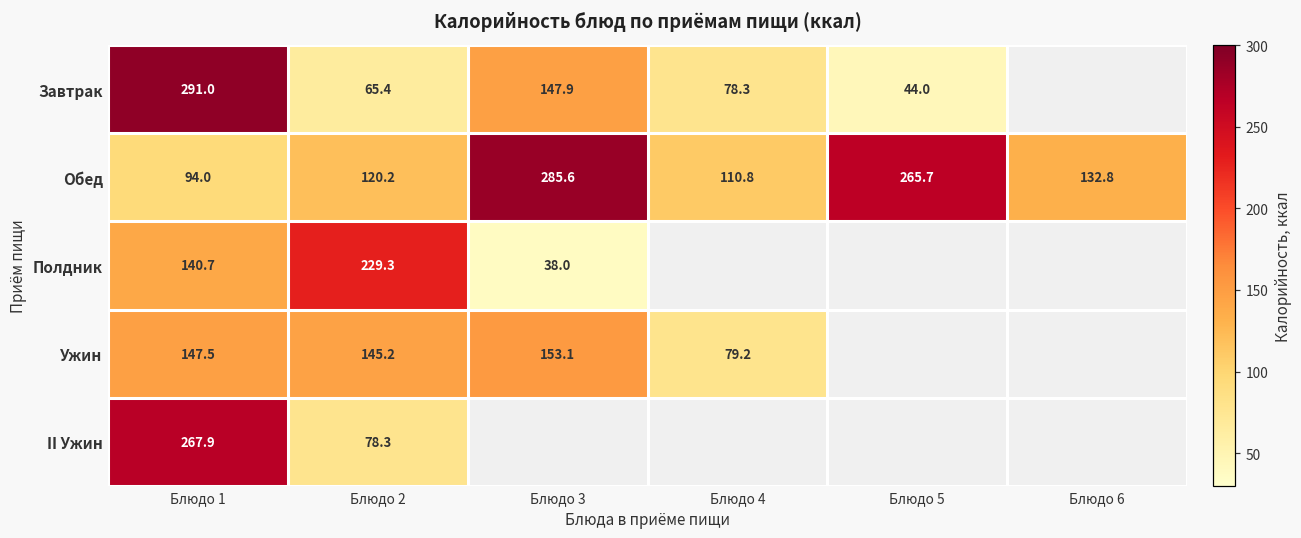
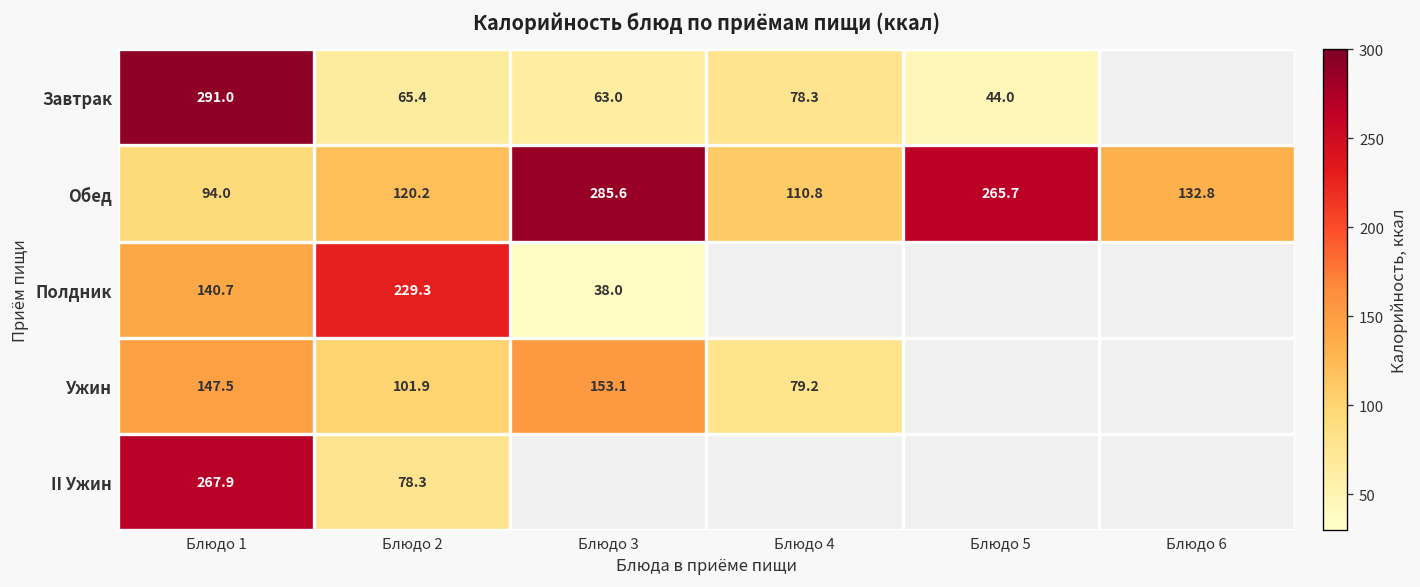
Завтрак, Блюдо 3: 147.9 -> 63.0
Ужин, Блюдо 2: 145.2 -> 101.9
